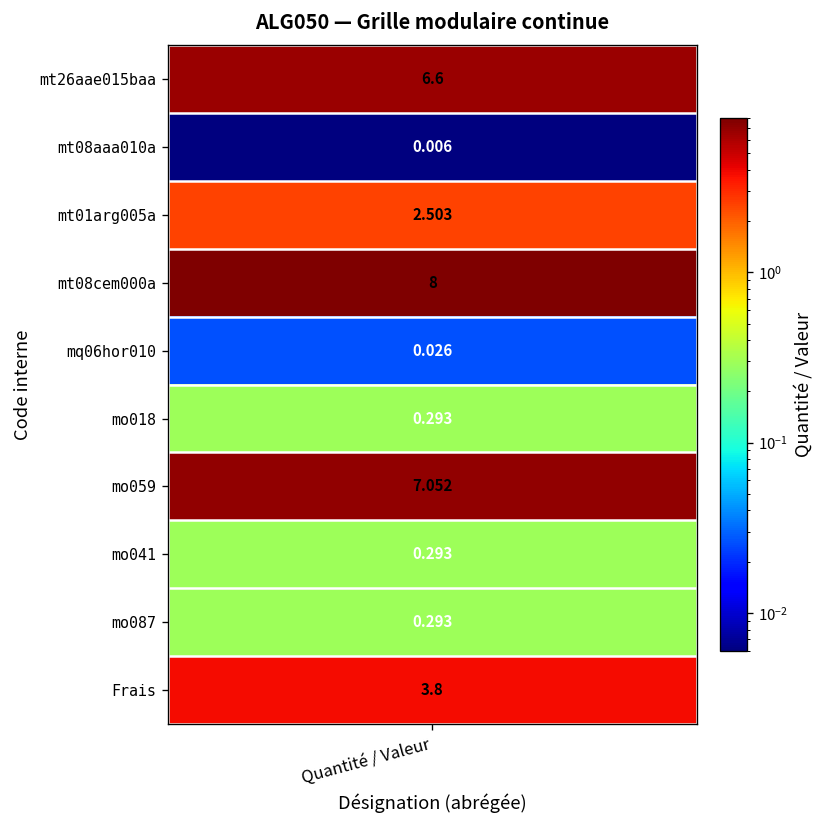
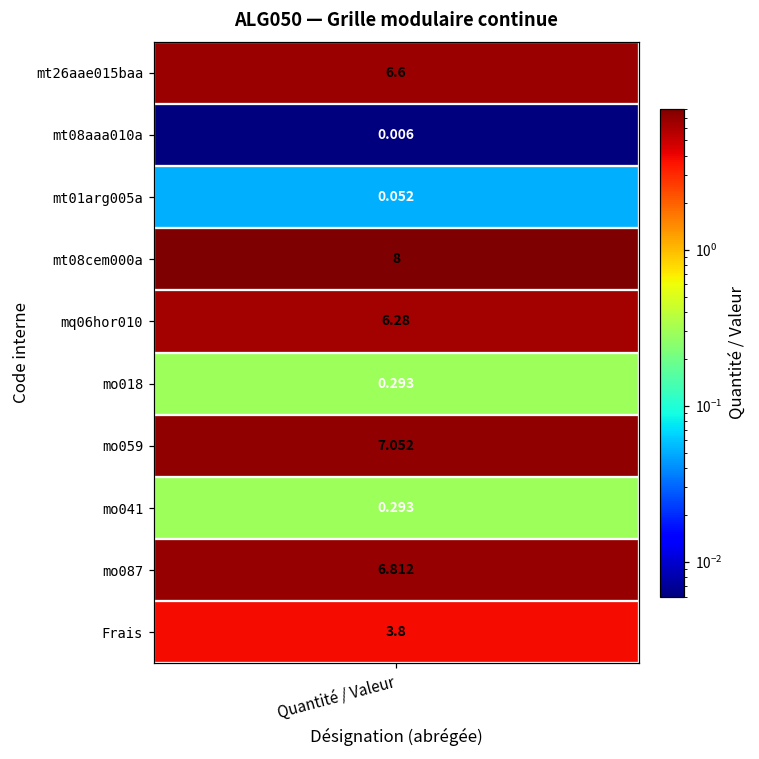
mt01arg005a, Quantité / Valeur: 2.503 -> 0.052
mq06hor010, Quantité / Valeur: 0.026 -> 6.28
mo087, Quantité / Valeur: 0.293 -> 6.812
